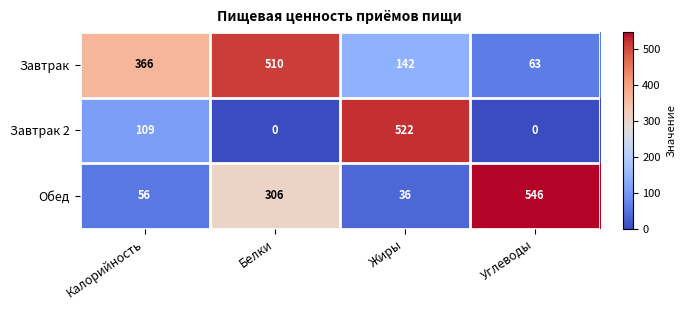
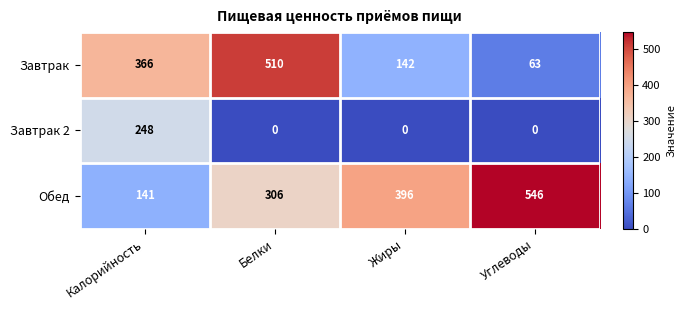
Завтрак 2, Калорийность: 109 -> 248
Завтрак 2, Жиры: 522 -> 0
Обед, Калорийность: 56 -> 141
Обед, Жиры: 36 -> 396
